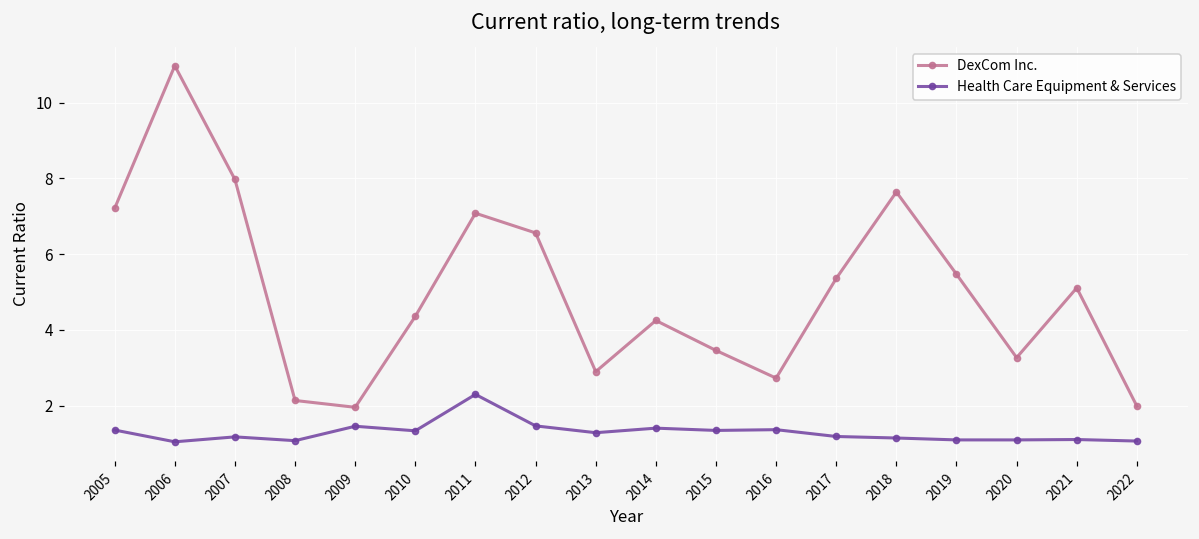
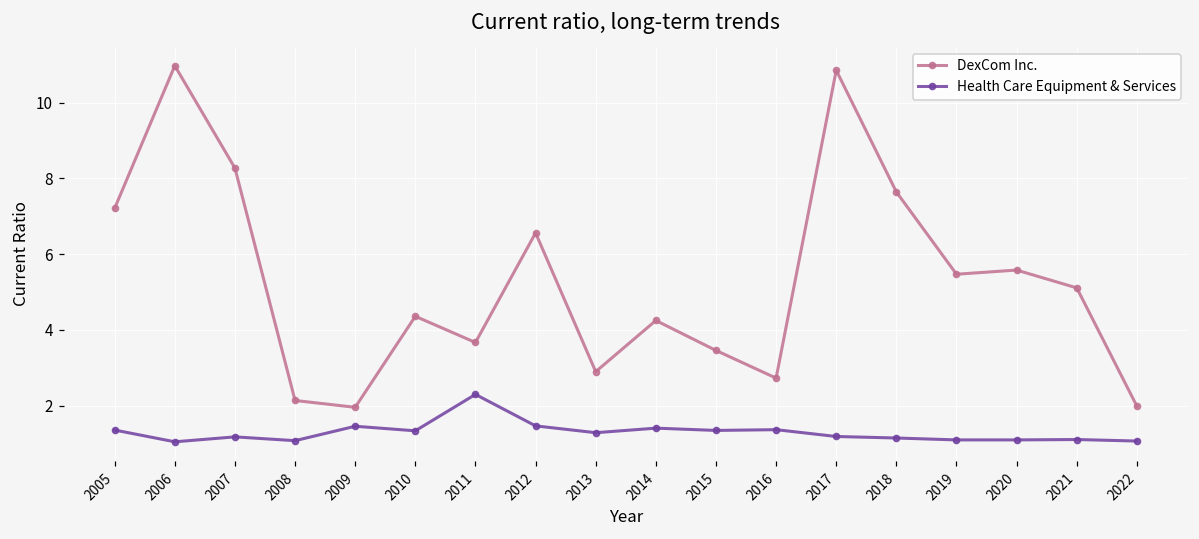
DexCom Inc., 2007: 8.0 -> 8.3
DexCom Inc., 2011: 7.1 -> 3.7
DexCom Inc., 2017: 5.4 -> 10.9
DexCom Inc., 2020: 3.3 -> 5.6
